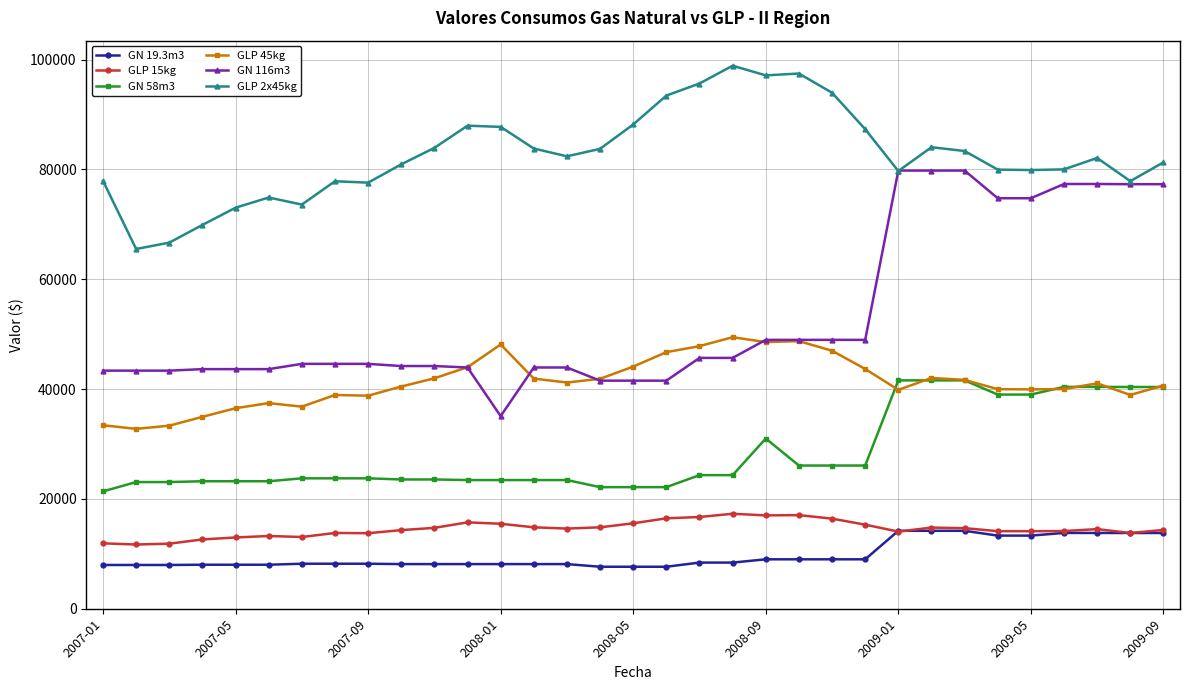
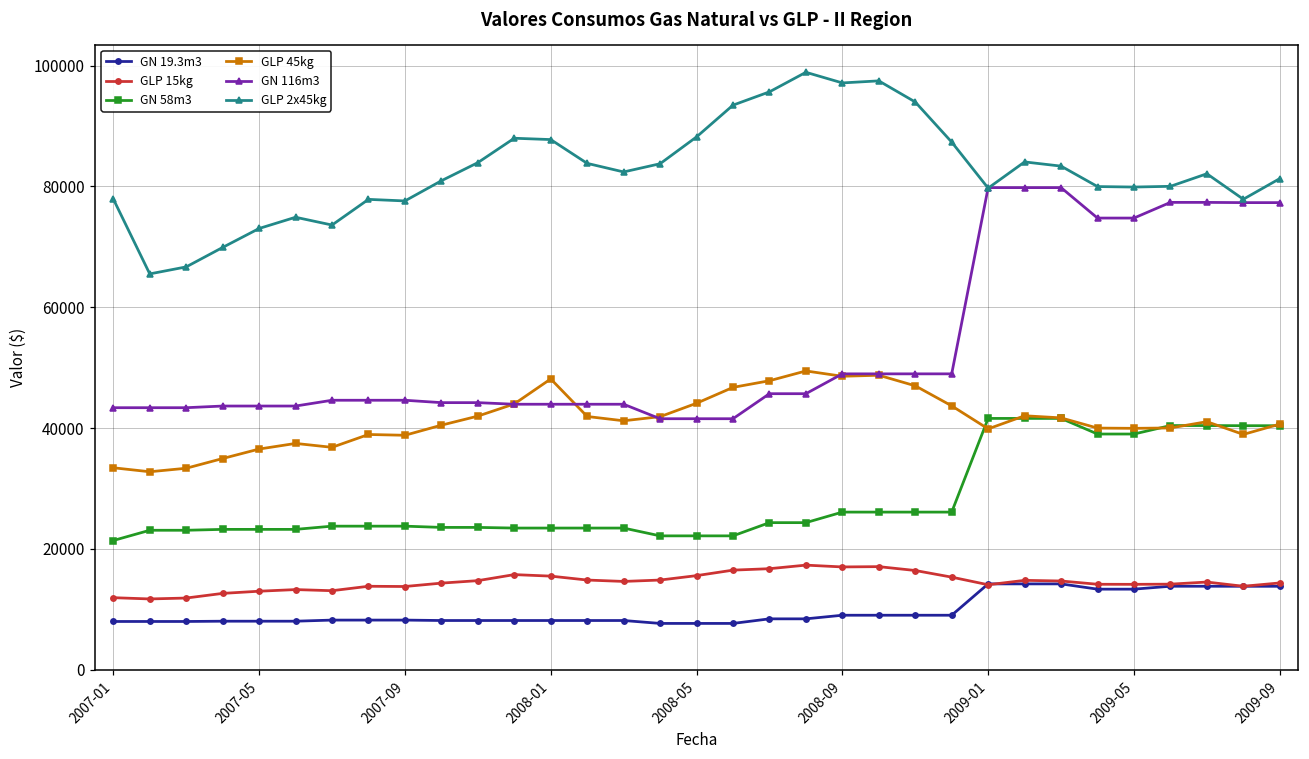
GN 116m3, 2008-01: 35000 -> 44000
GN 58m3, 2008-09: 31000 -> 26000
